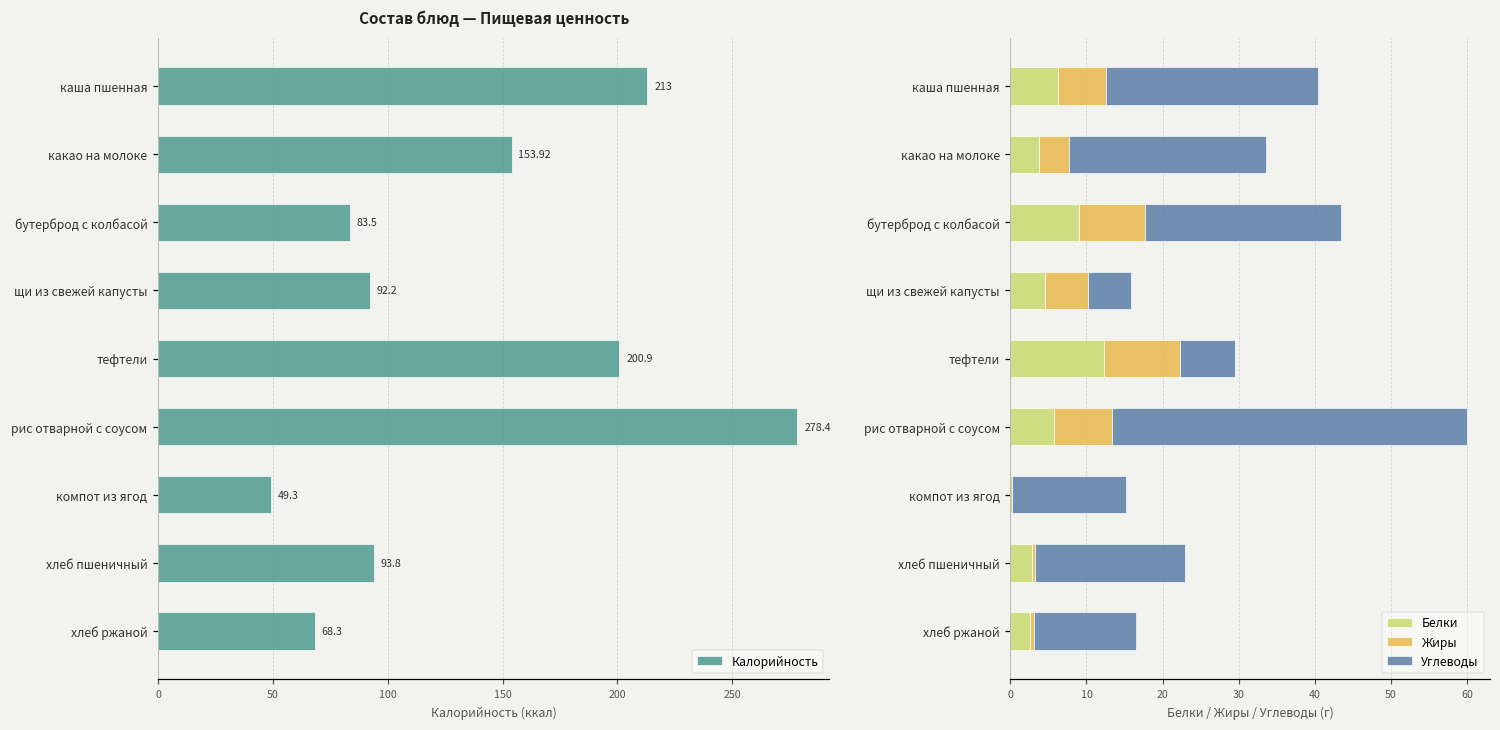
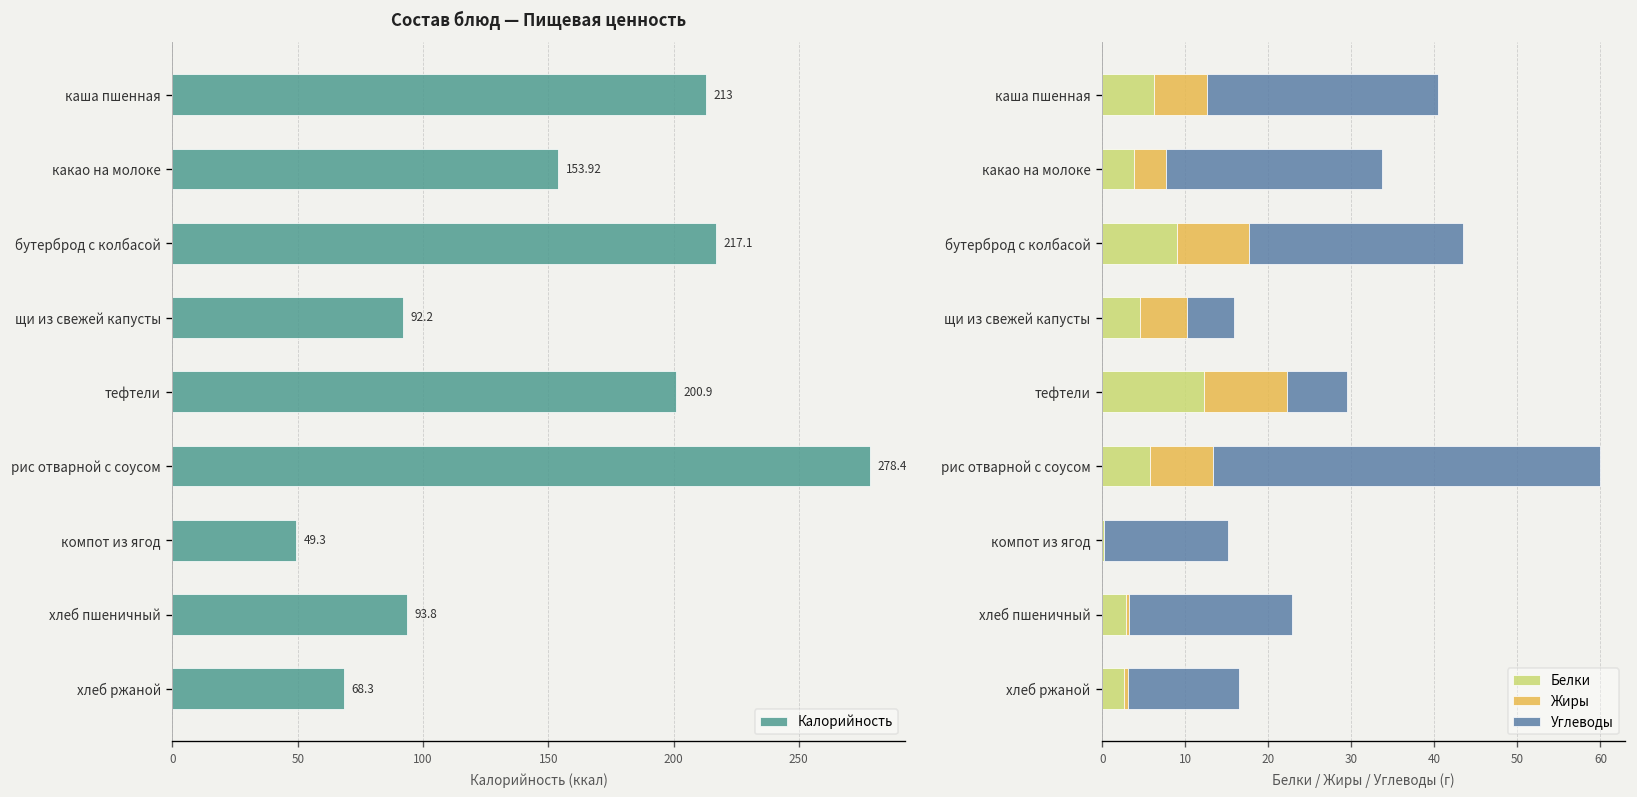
Состав блюд — Пищевая ценность, бутерброд с колбасой: 83.5 -> 217.1
